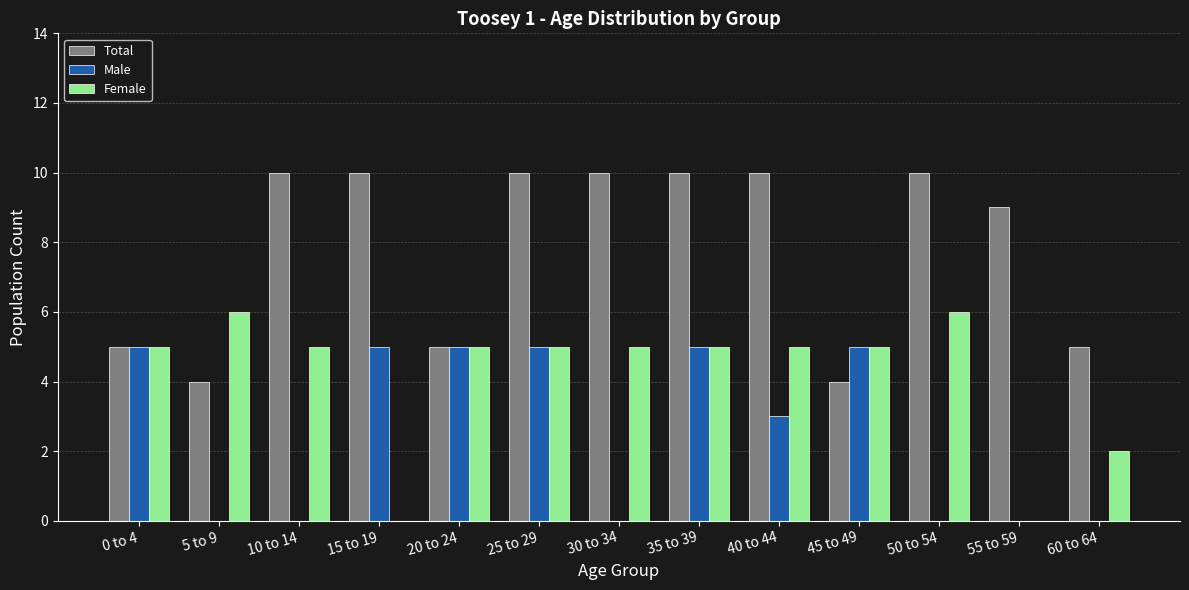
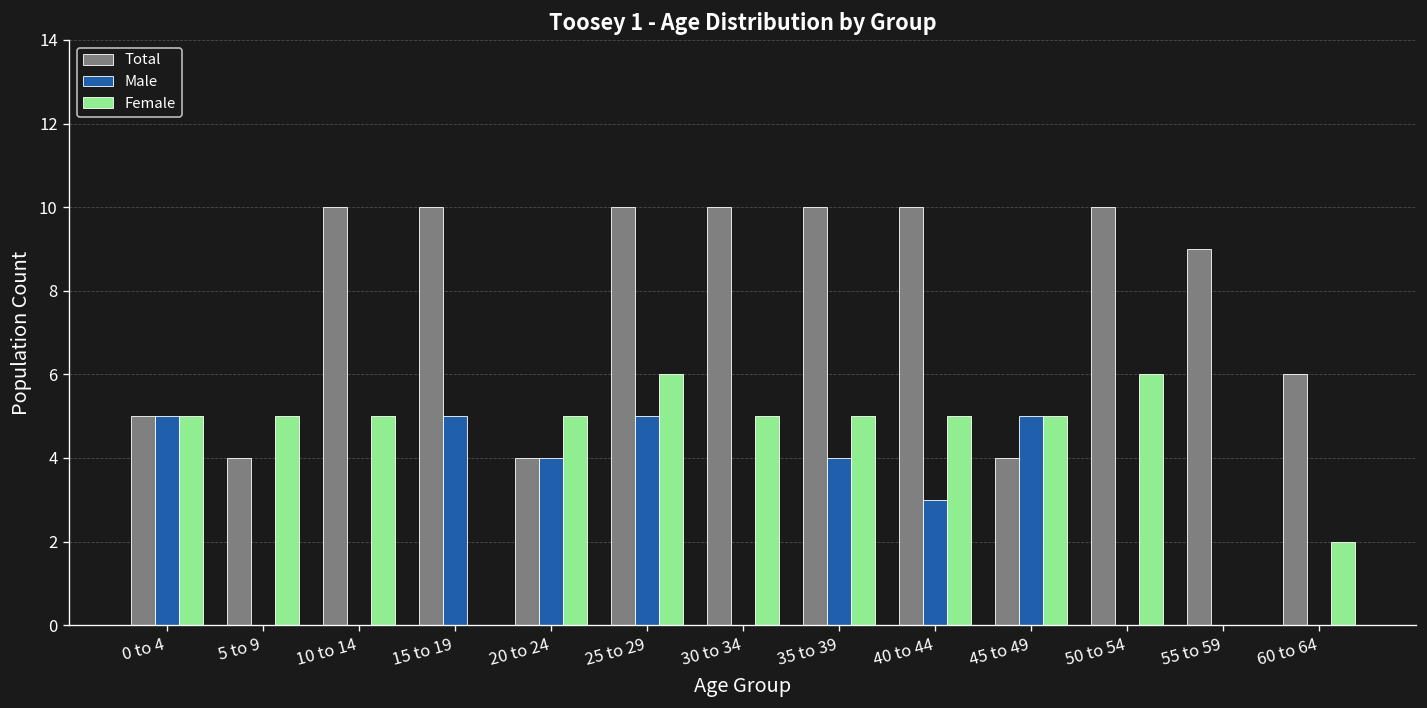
Female, 5 to 9: 6 -> 5
Total, 20 to 24: 5 -> 4
Male, 20 to 24: 5 -> 4
Female, 25 to 29: 5 -> 6
Male, 35 to 39: 5 -> 4
Total, 60 to 64: 5 -> 6
